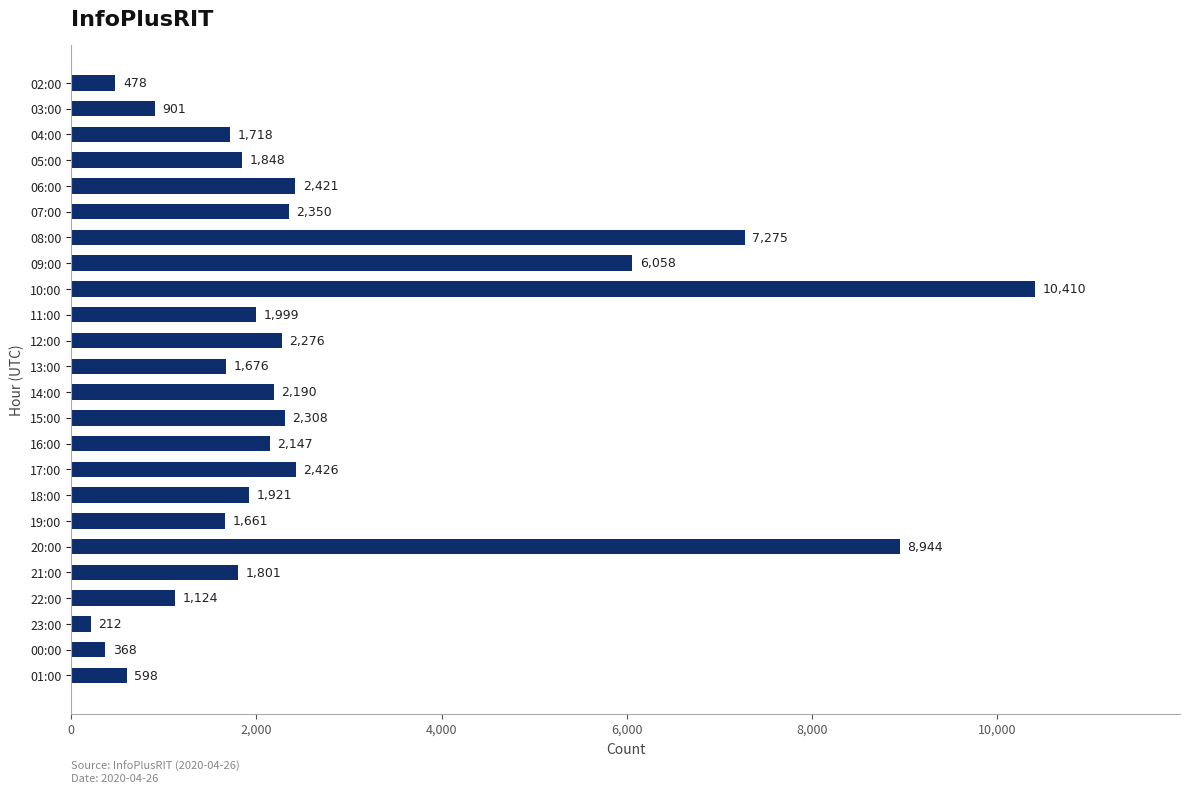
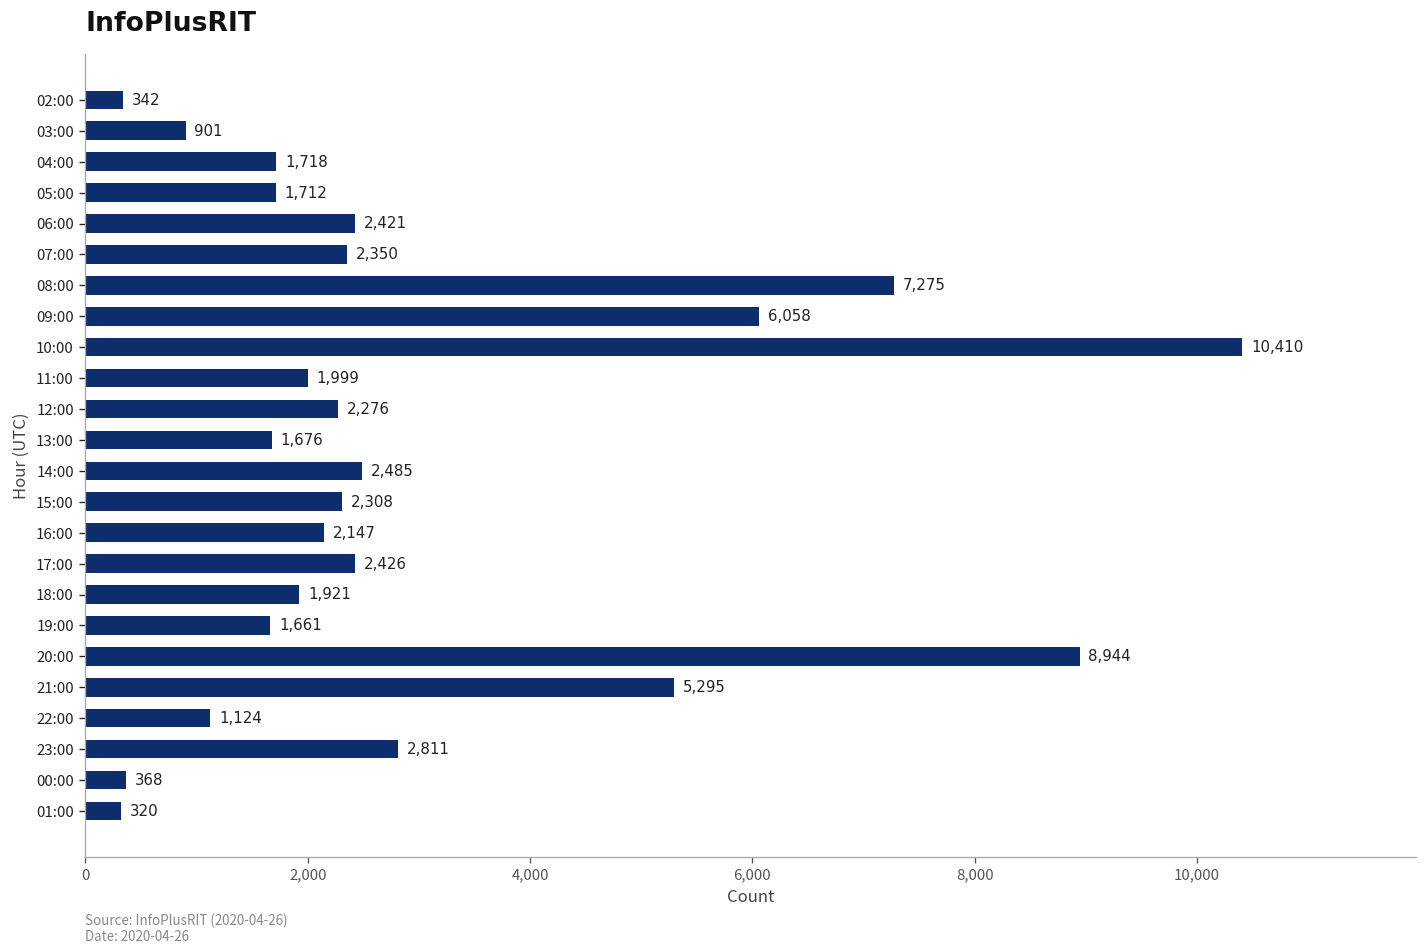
02:00: 478 -> 342
05:00: 1,848 -> 1,712
14:00: 2,190 -> 2,485
21:00: 1,801 -> 5,295
23:00: 212 -> 2,811
01:00: 598 -> 320
